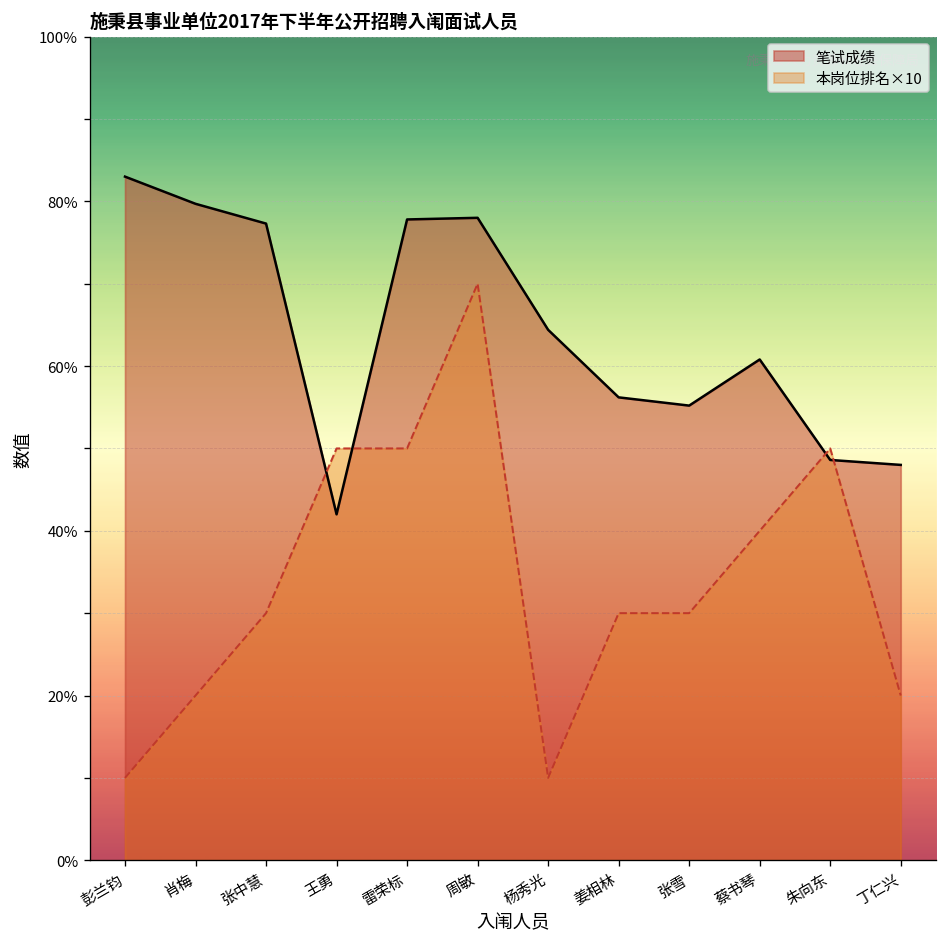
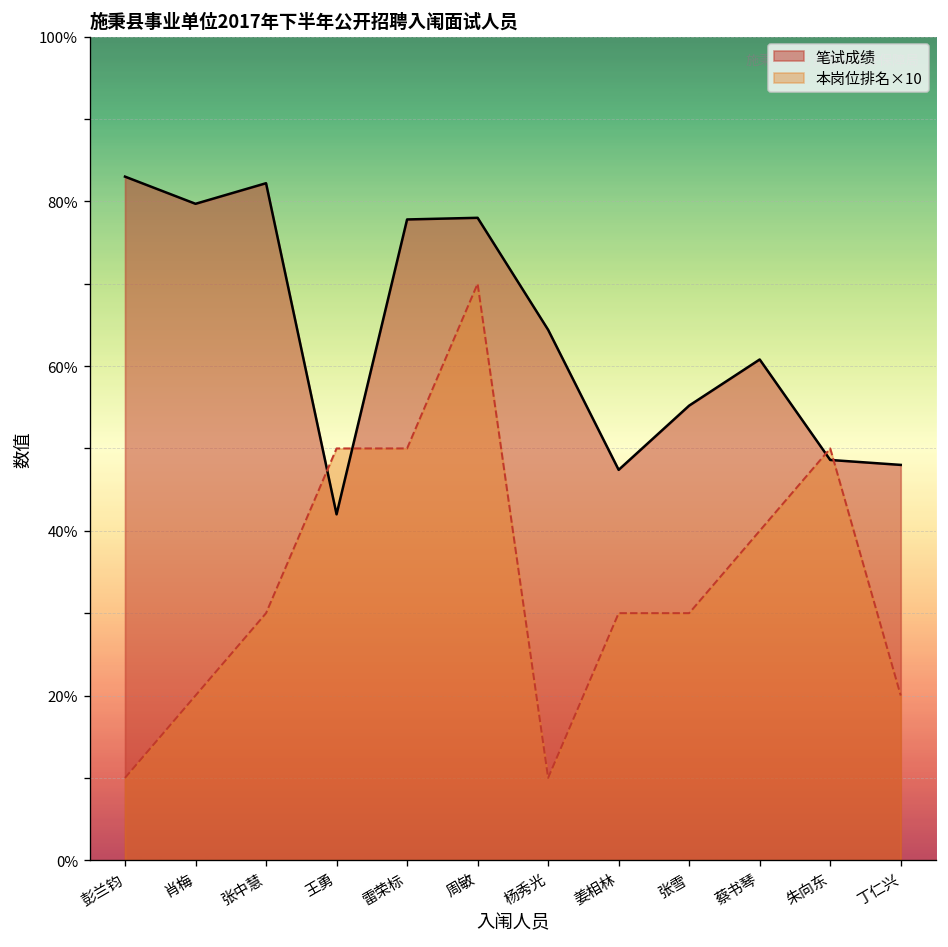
笔试成绩, 张中慧: 77% -> 82%
笔试成绩, 姜相林: 56% -> 47%
